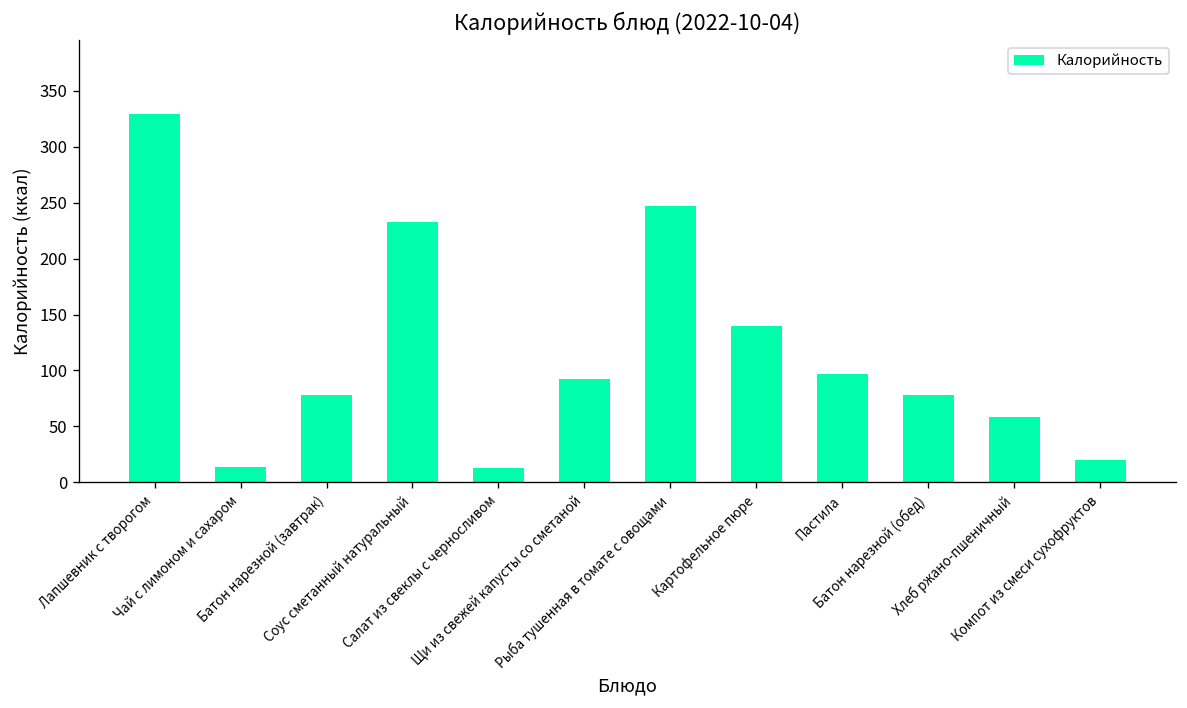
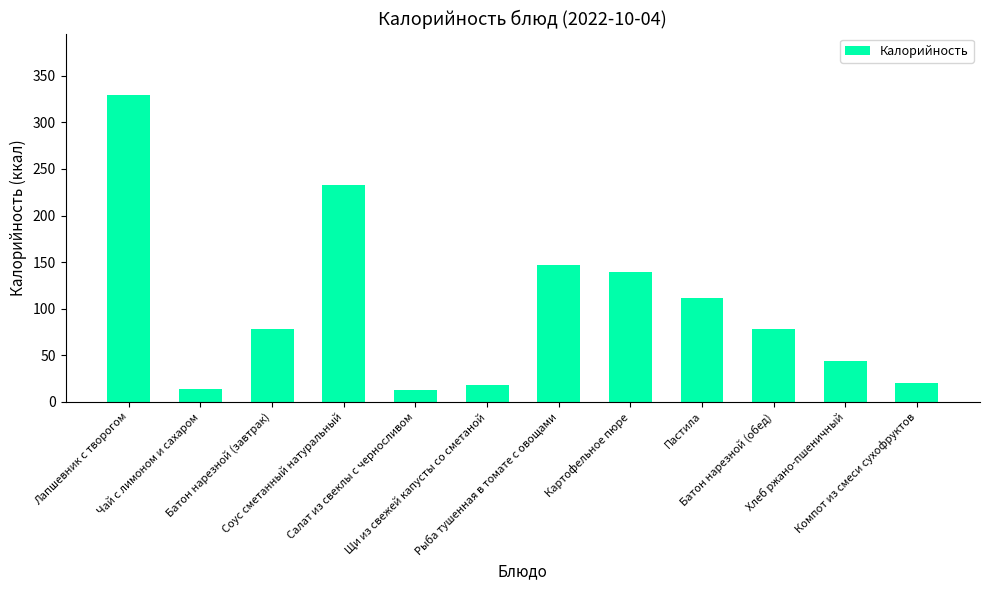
Щи из свежей капусты со сметаной: 90 -> 20
Рыба тушенная в томате с овощами: 250 -> 150
Пастила: 100 -> 110
Хлеб ржано-пшеничный: 60 -> 40
